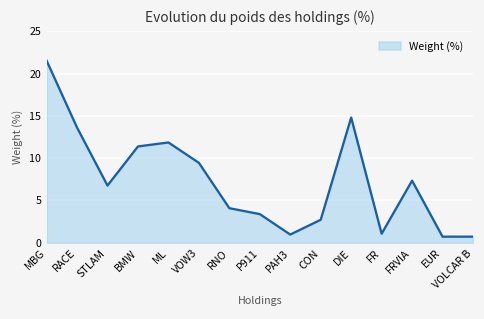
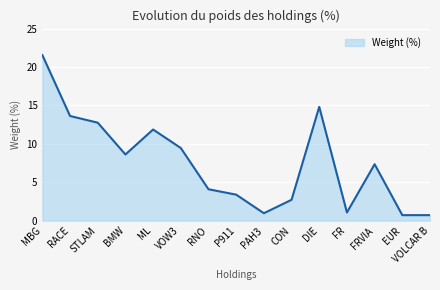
STLAM: 7 -> 13
BMW: 11 -> 9
